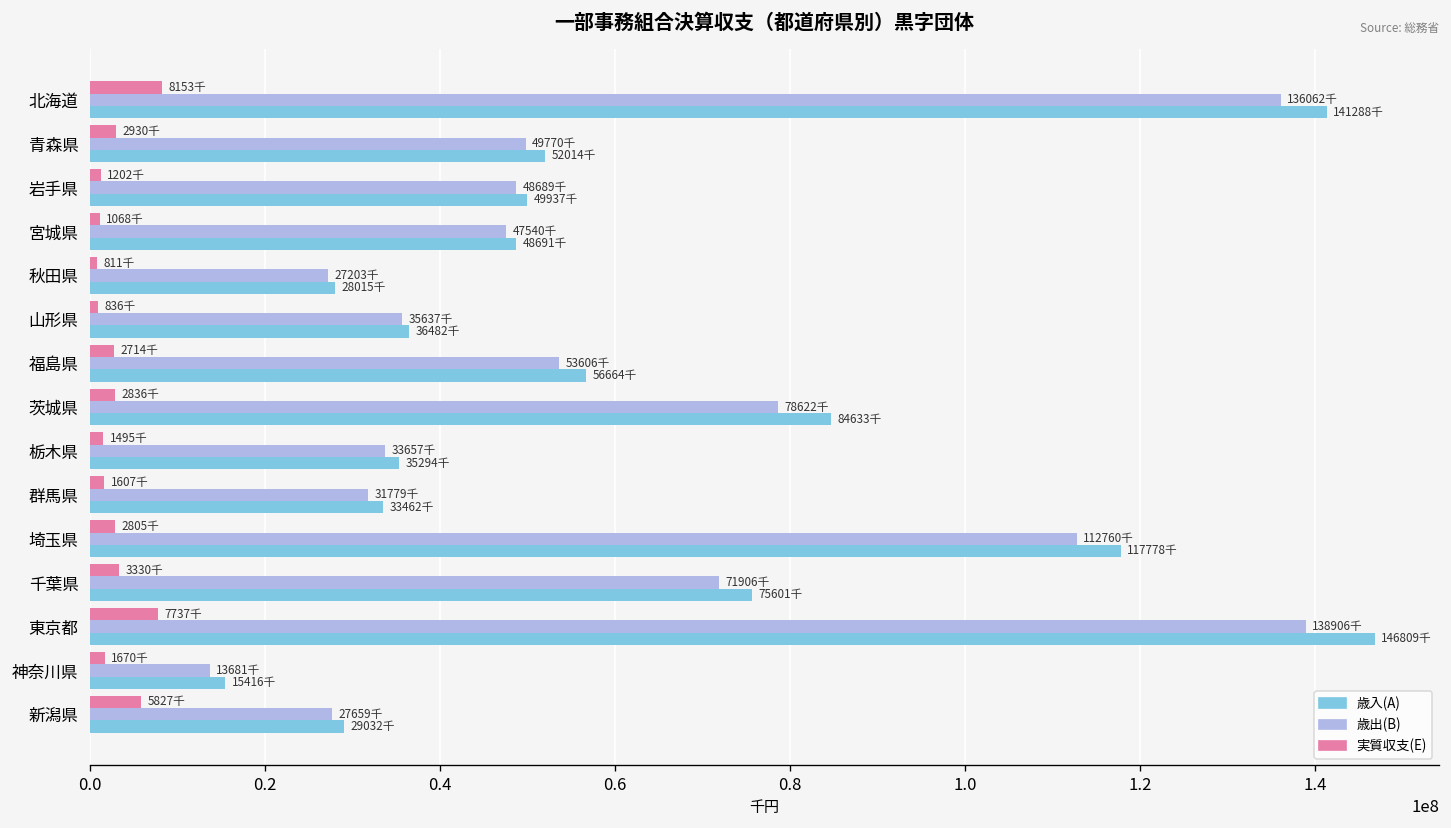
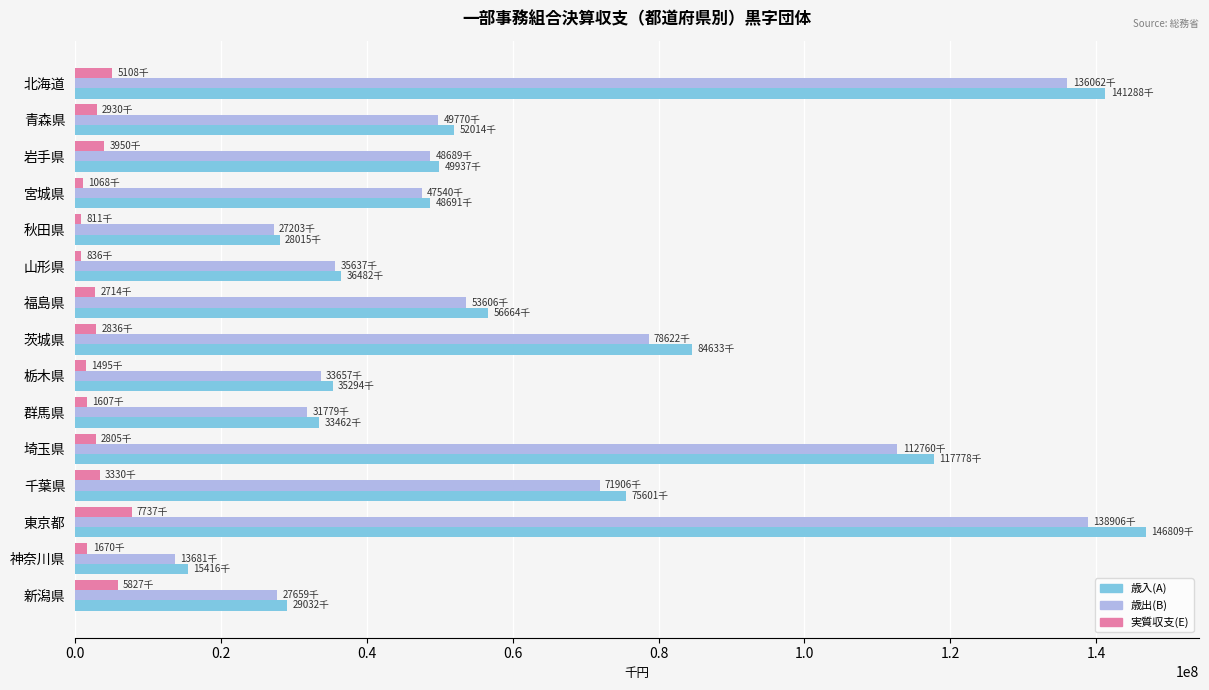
実質収支(E), 北海道: 8153千 -> 5108千
実質収支(E), 岩手県: 1202千 -> 3950千
